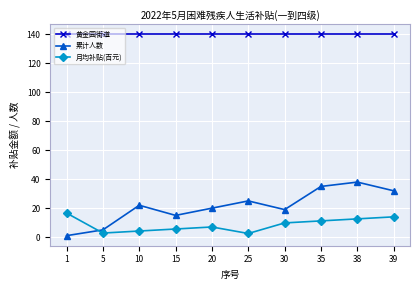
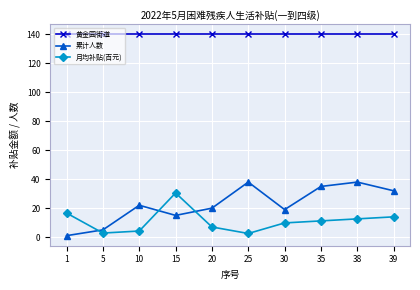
月均补贴(百元), 15: 6 -> 31
累计人数, 25: 25 -> 38
